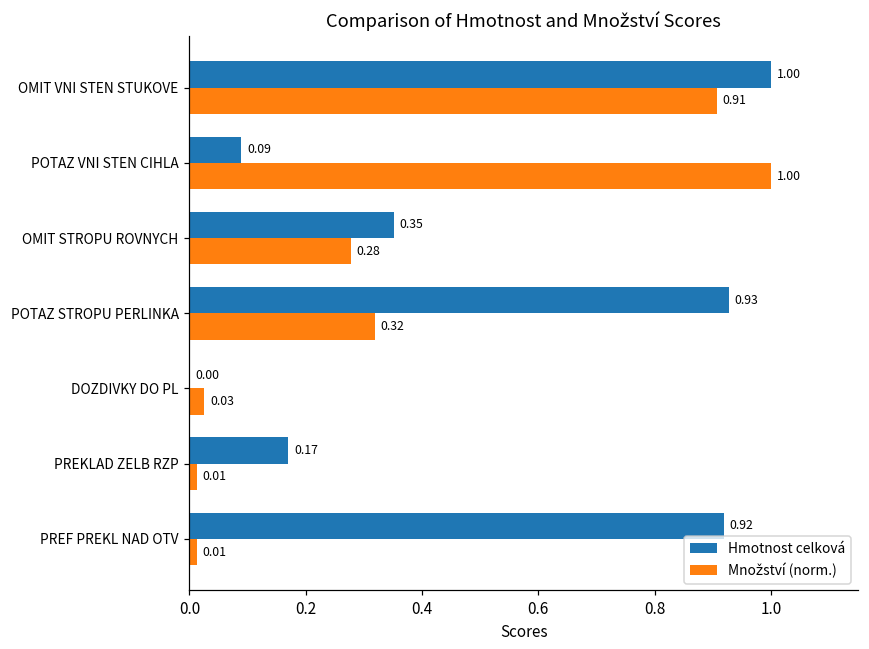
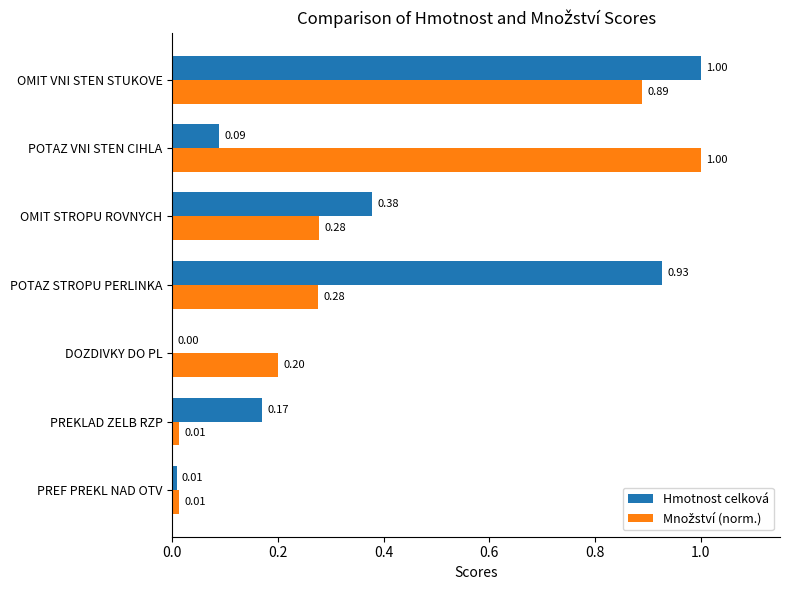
Množství (norm.), OMIT VNI STEN STUKOVE: 0.91 -> 0.89
Hmotnost celková, OMIT STROPU ROVNYCH: 0.35 -> 0.38
Množství (norm.), POTAZ STROPU PERLINKA: 0.32 -> 0.28
Množství (norm.), DOZDIVKY DO PL: 0.03 -> 0.20
Hmotnost celková, PREF PREKL NAD OTV: 0.92 -> 0.01
